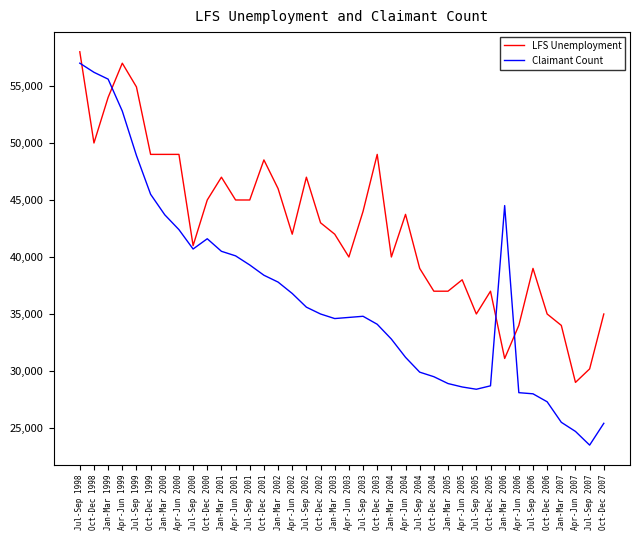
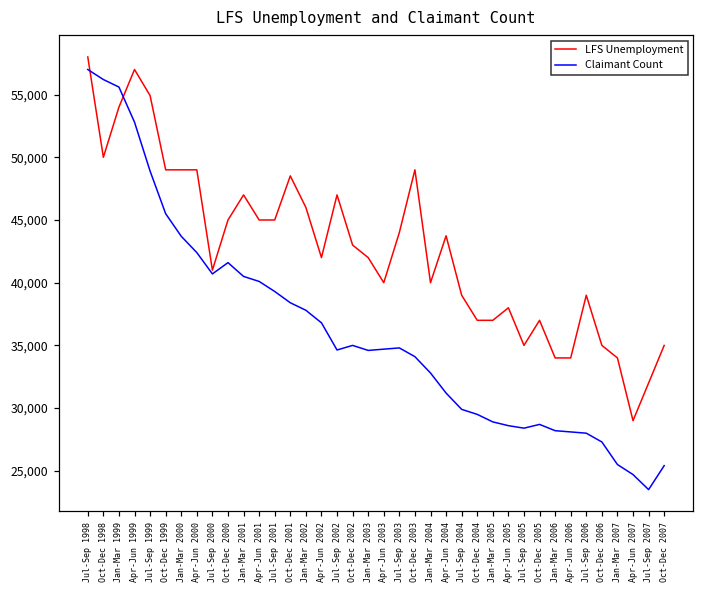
Claimant Count, Jul-Sep 2002: 35,600 -> 34,600
LFS Unemployment, Jan-Mar 2006: 31,100 -> 34,000
Claimant Count, Jan-Mar 2006: 44,500 -> 28,200
LFS Unemployment, Jul-Sep 2007: 30,200 -> 32,000
